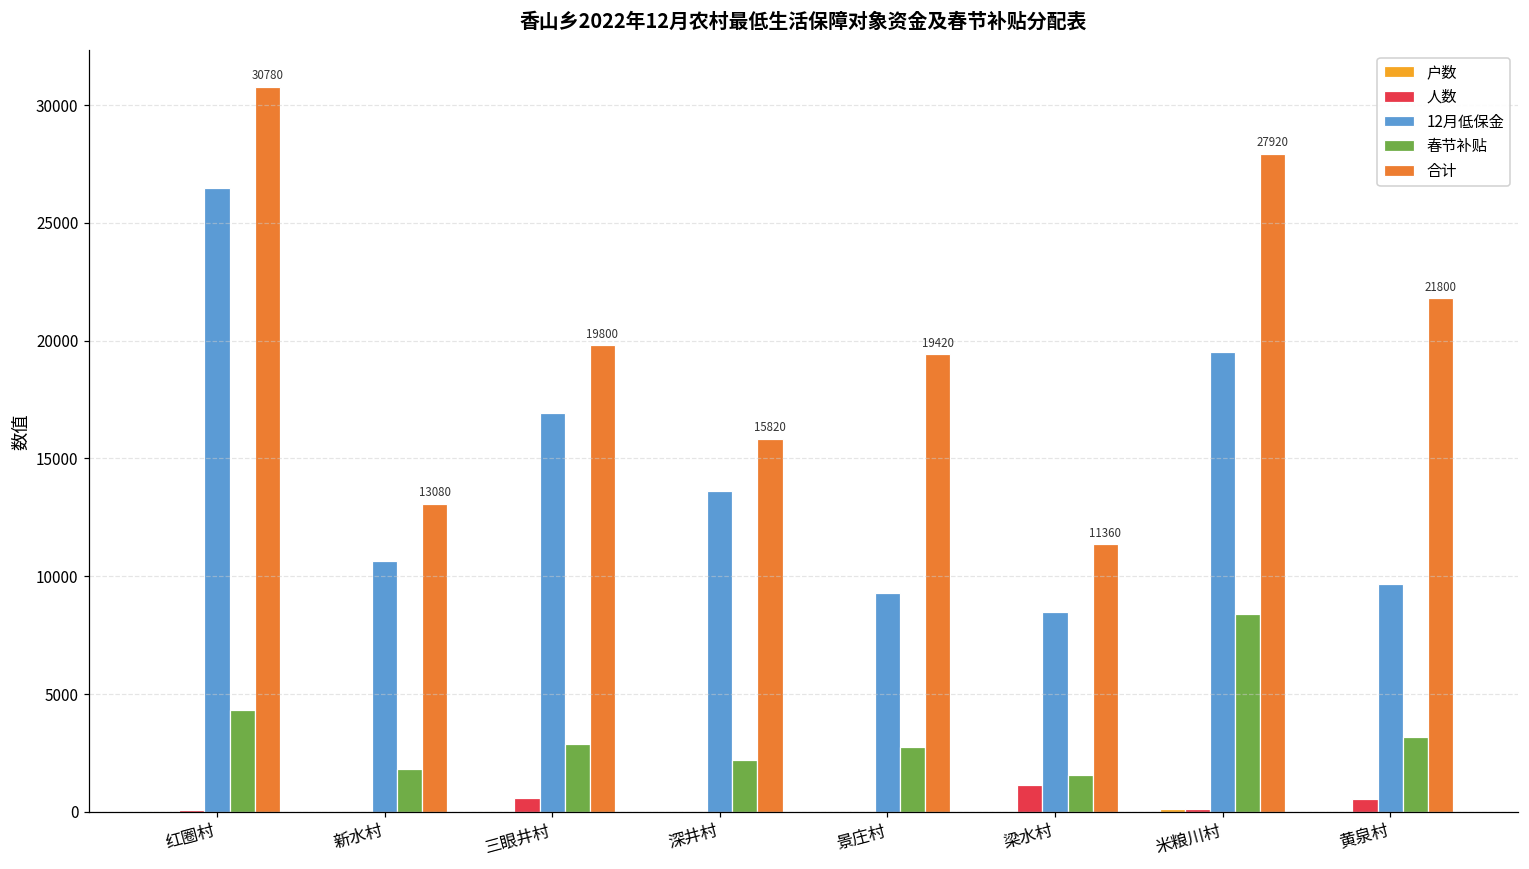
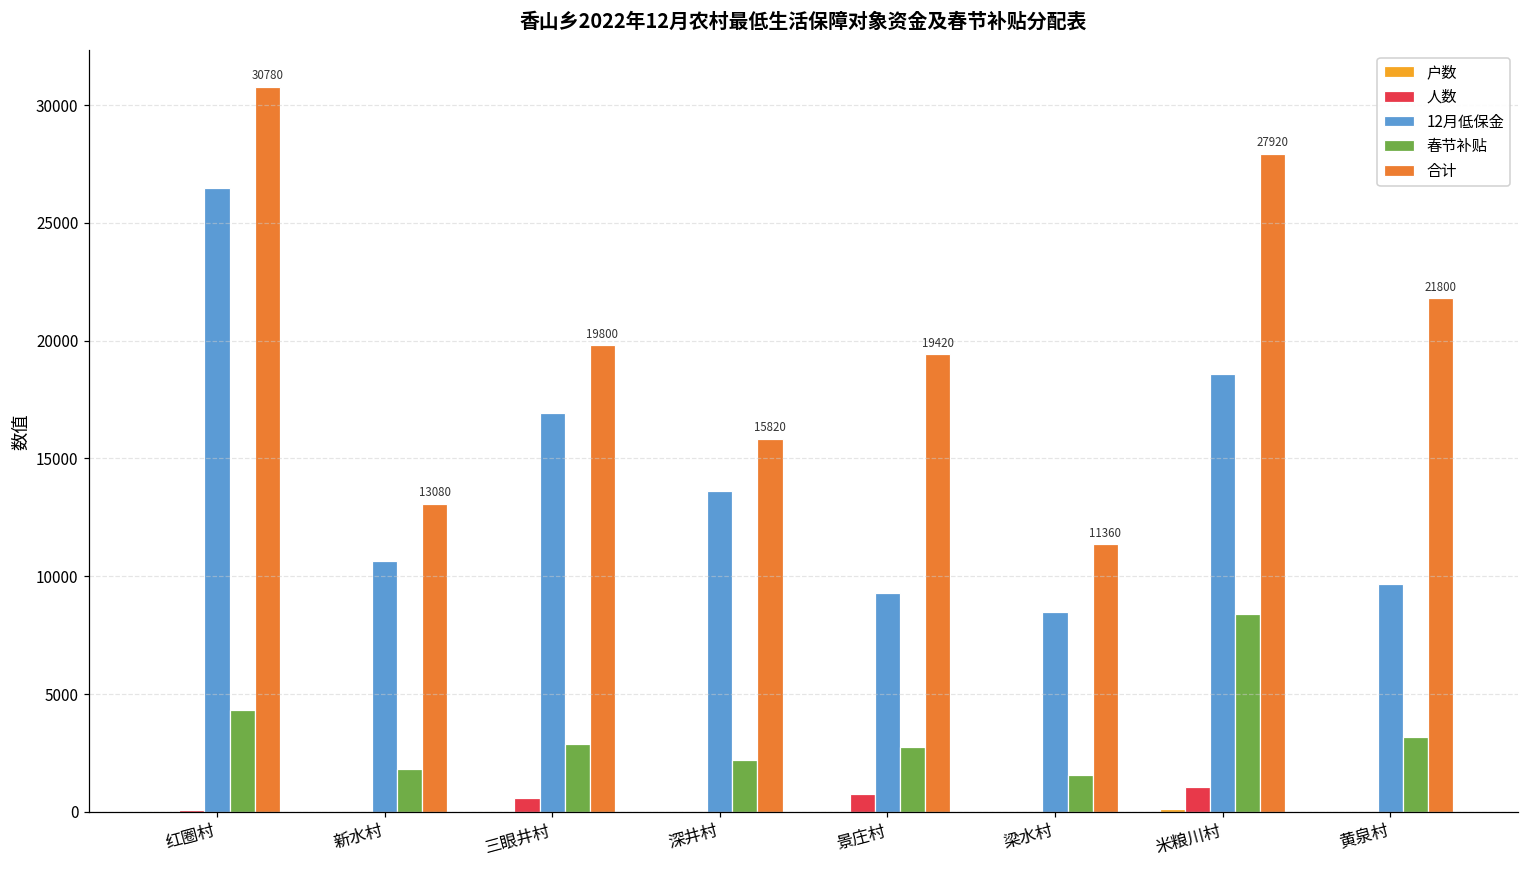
人数, 景庄村: 0 -> 700
人数, 梁水村: 1100 -> 0
人数, 米粮川村: 100 -> 1000
12月低保金, 米粮川村: 19500 -> 18600
人数, 黄泉村: 500 -> 100
